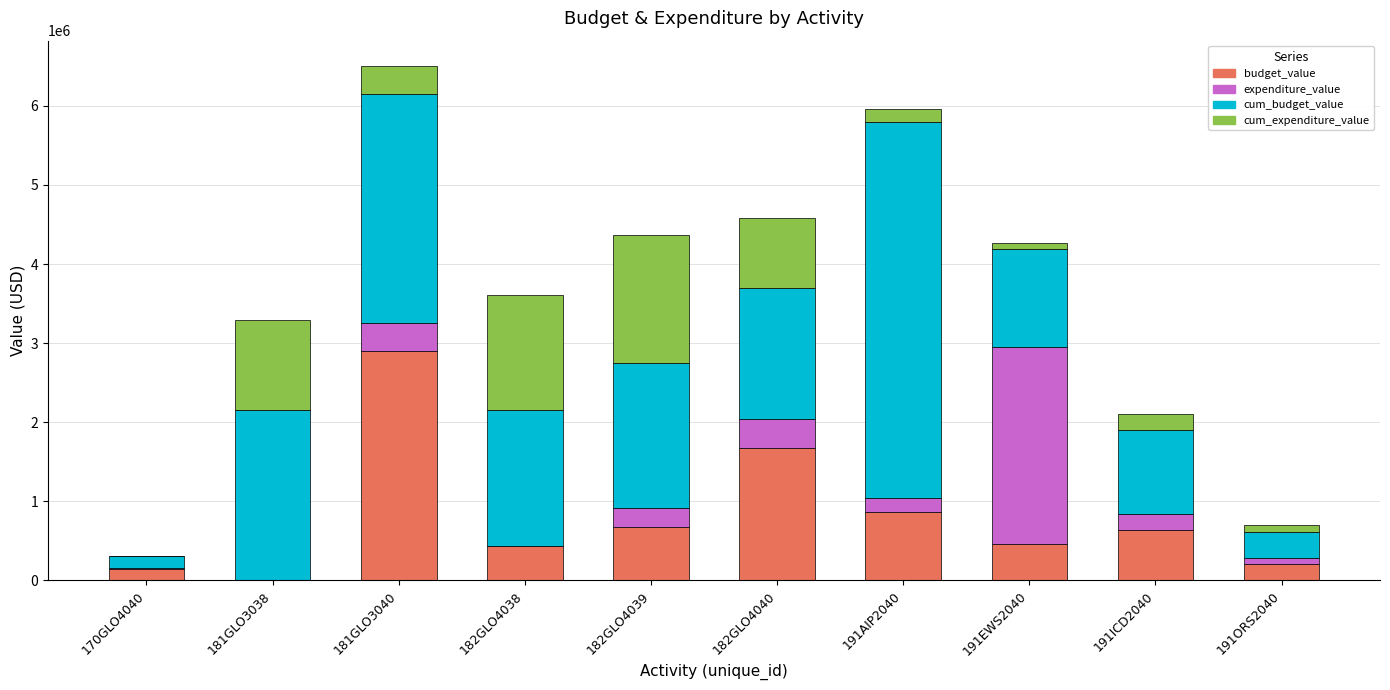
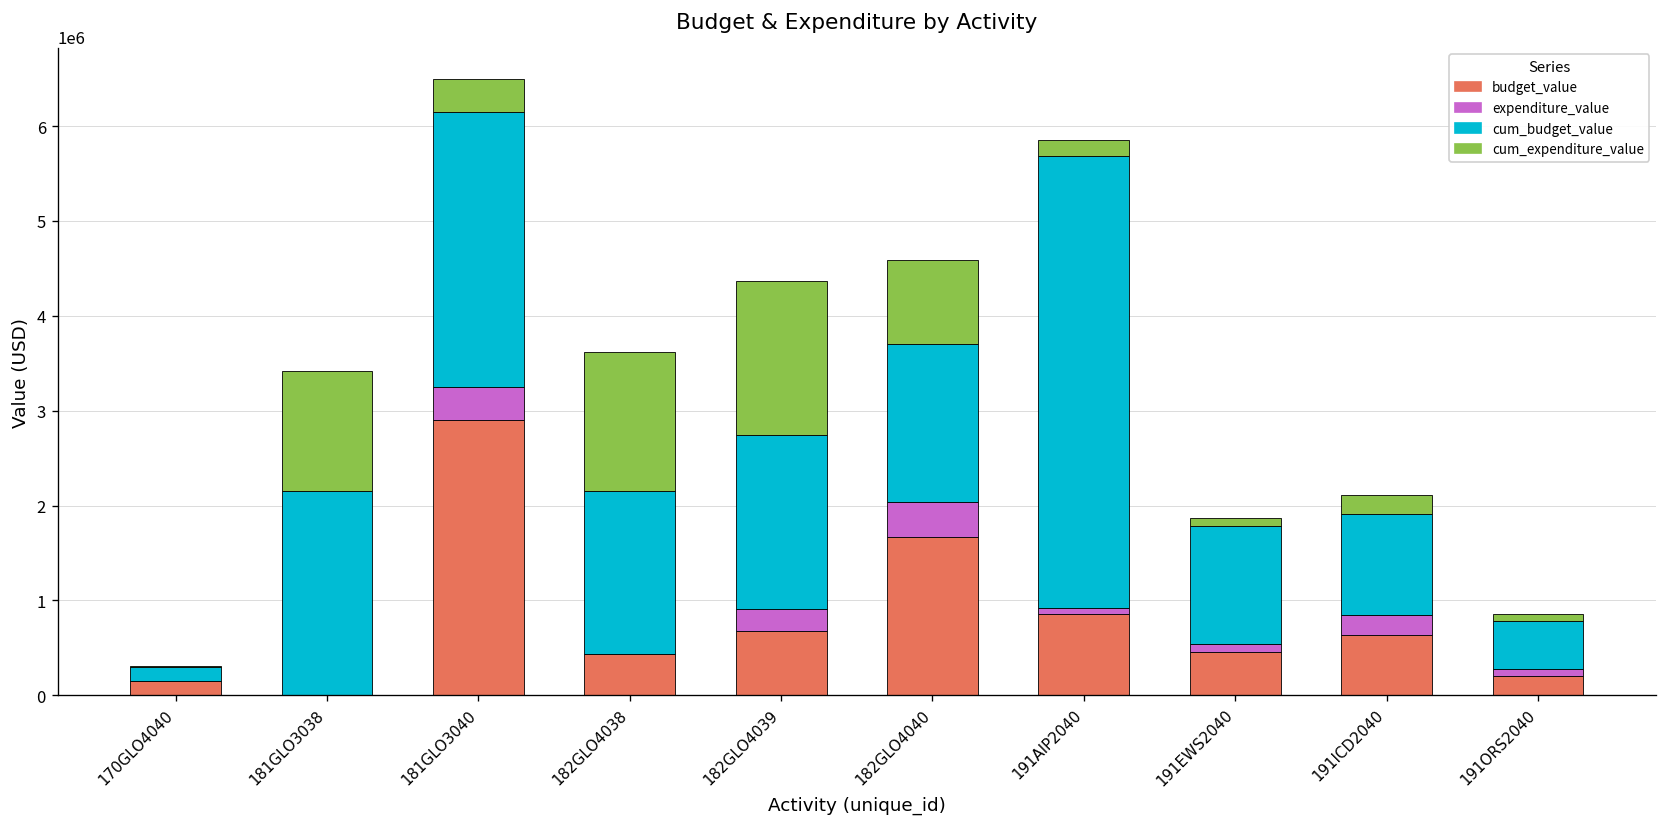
cum_expenditure_value, 181GLO3038: 1100000 -> 1300000
expenditure_value, 191AIP2040: 200000 -> 100000
expenditure_value, 191EWS2040: 2500000 -> 100000
cum_budget_value, 191ORS2040: 300000 -> 500000
